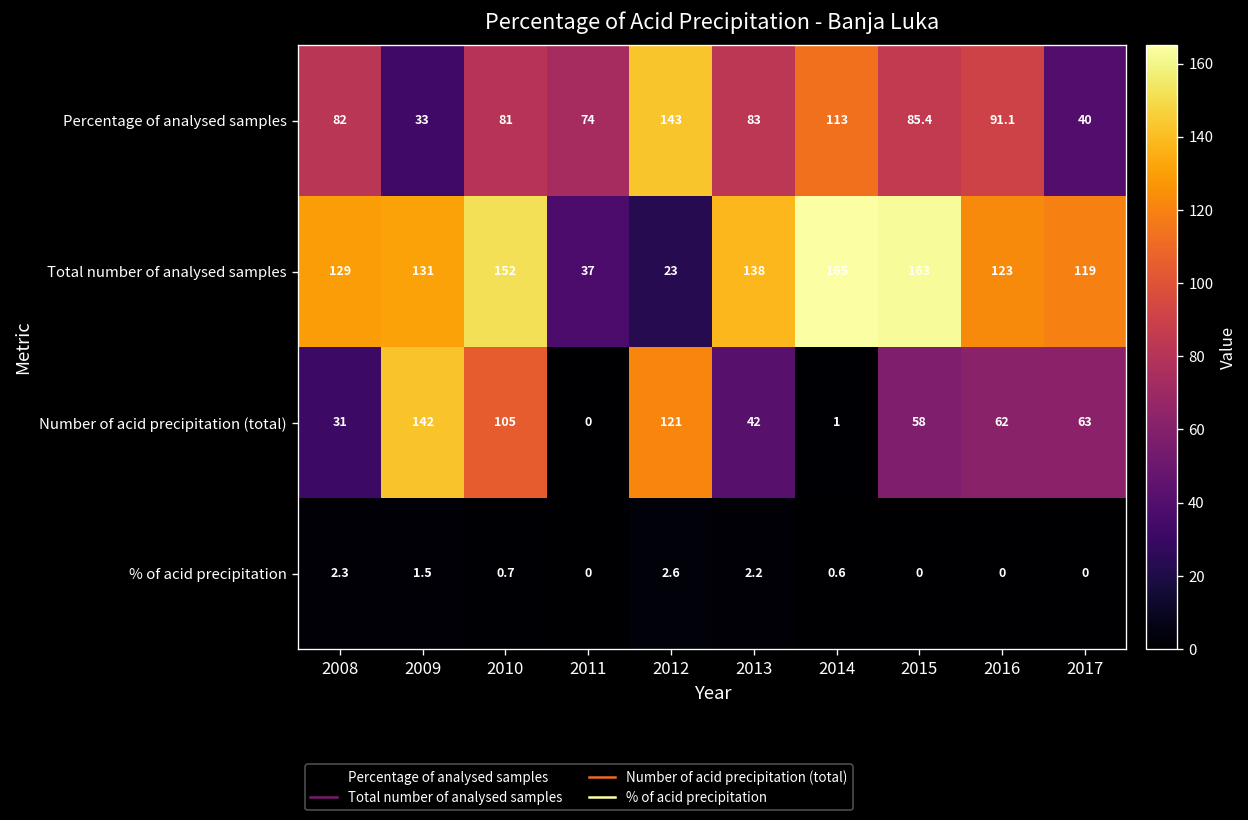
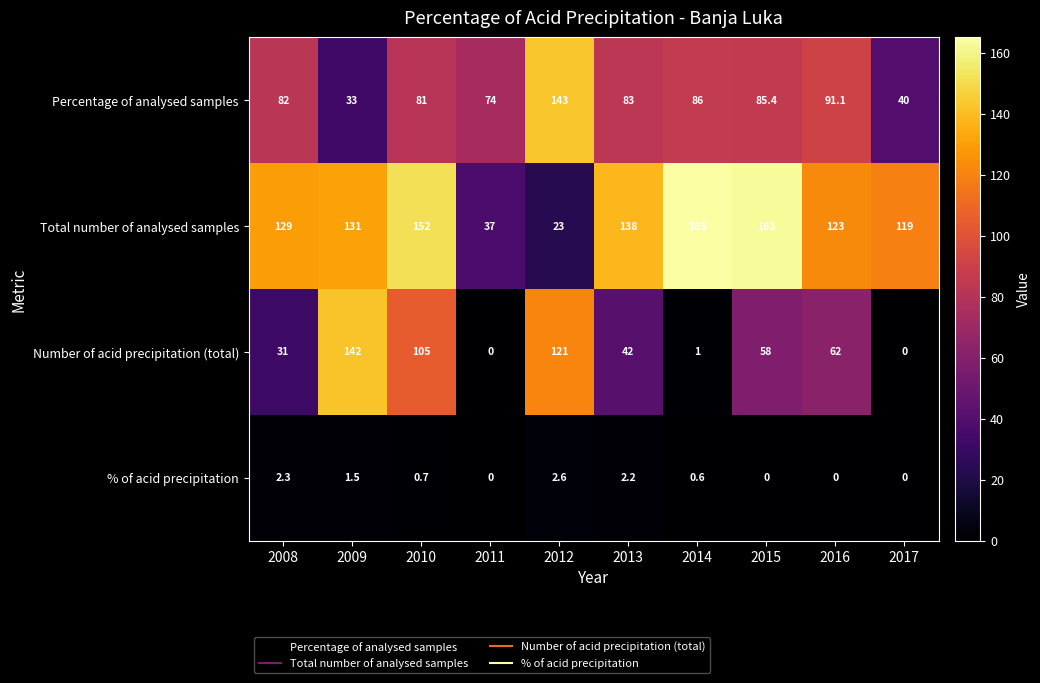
Percentage of analysed samples, 2014: 113 -> 86
Number of acid precipitation (total), 2017: 63 -> 0
